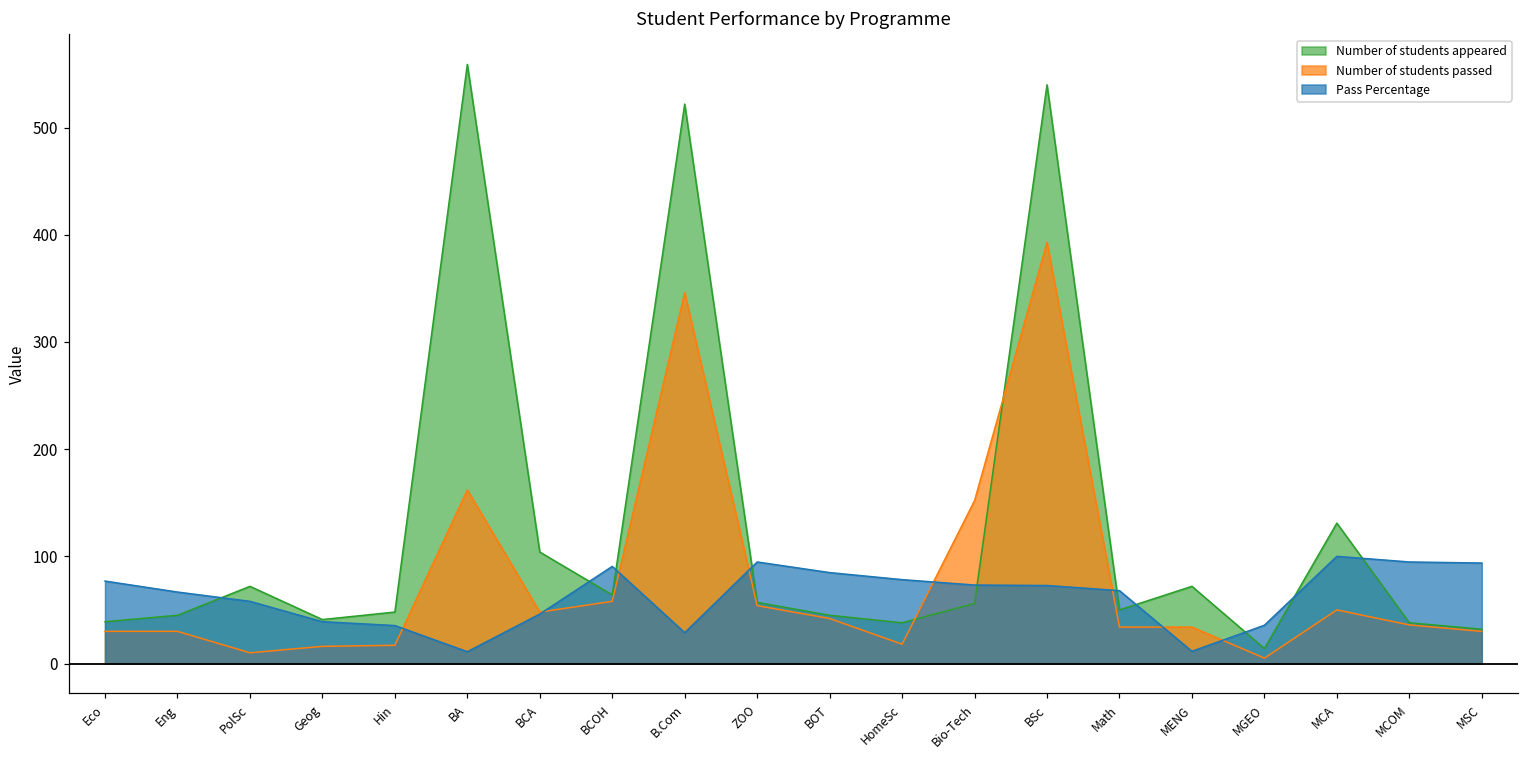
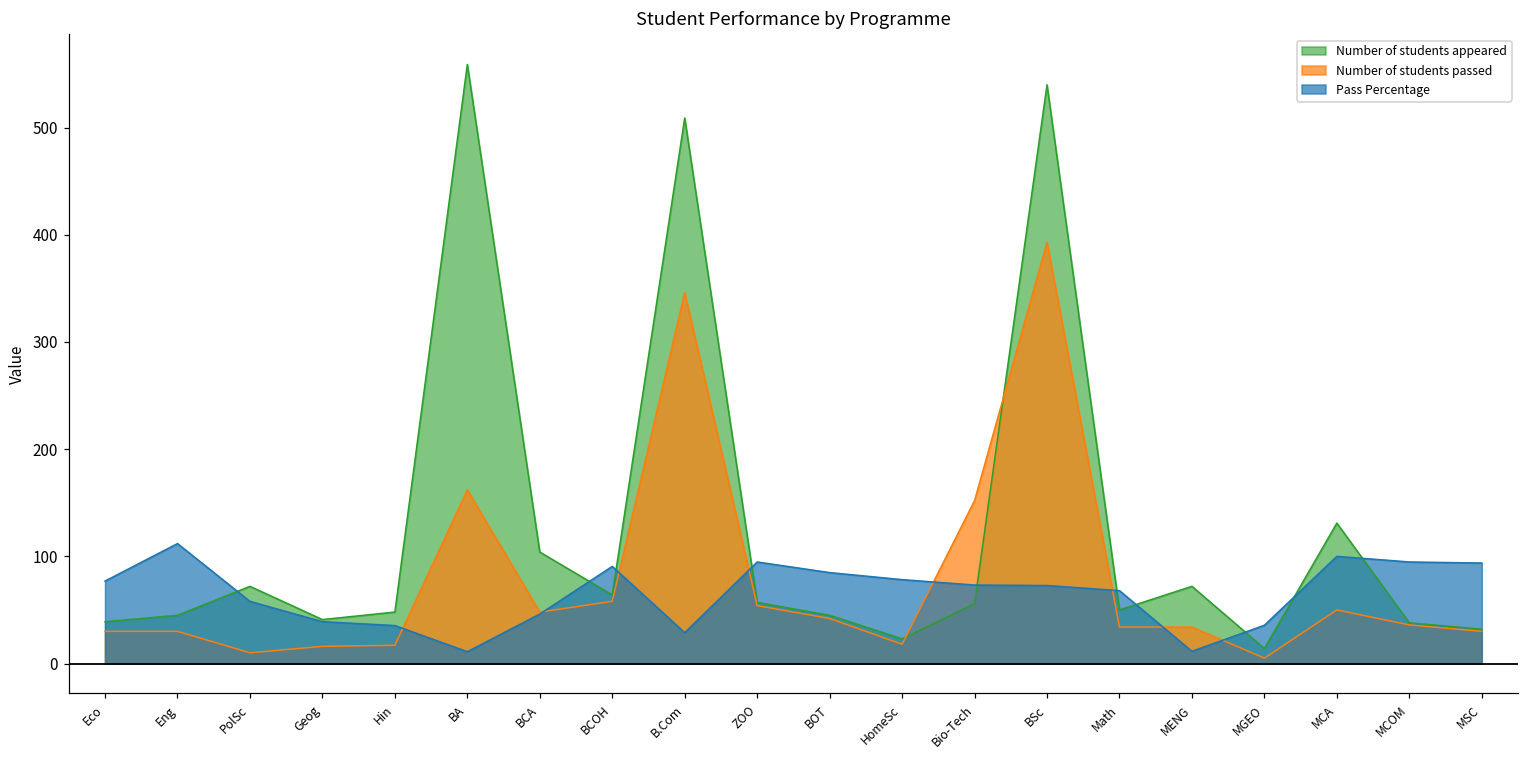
Pass Percentage, Eng: 70 -> 110
Number of students appeared, B.Com: 520 -> 510
Number of students appeared, HomeSc: 40 -> 20
